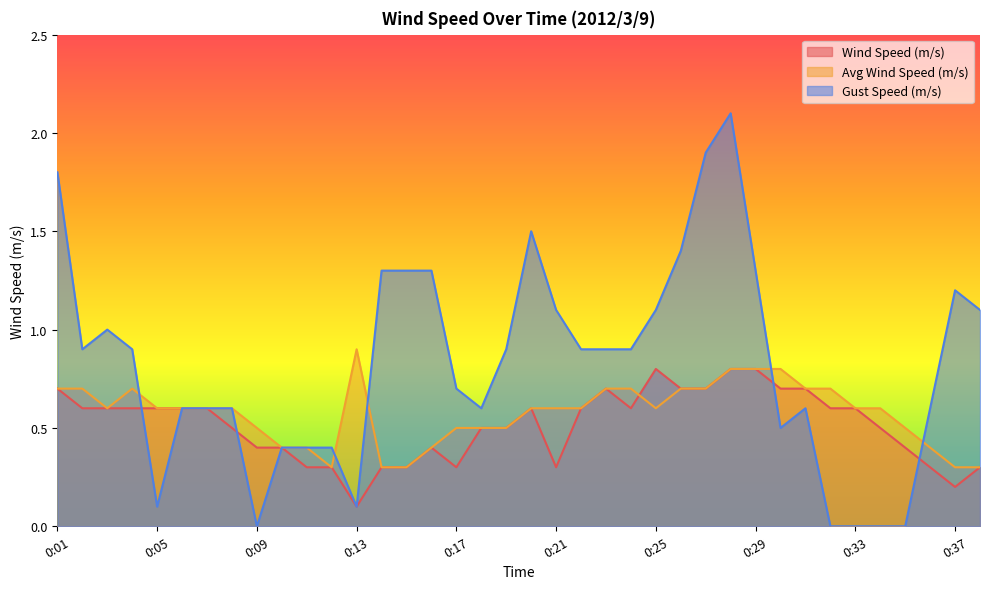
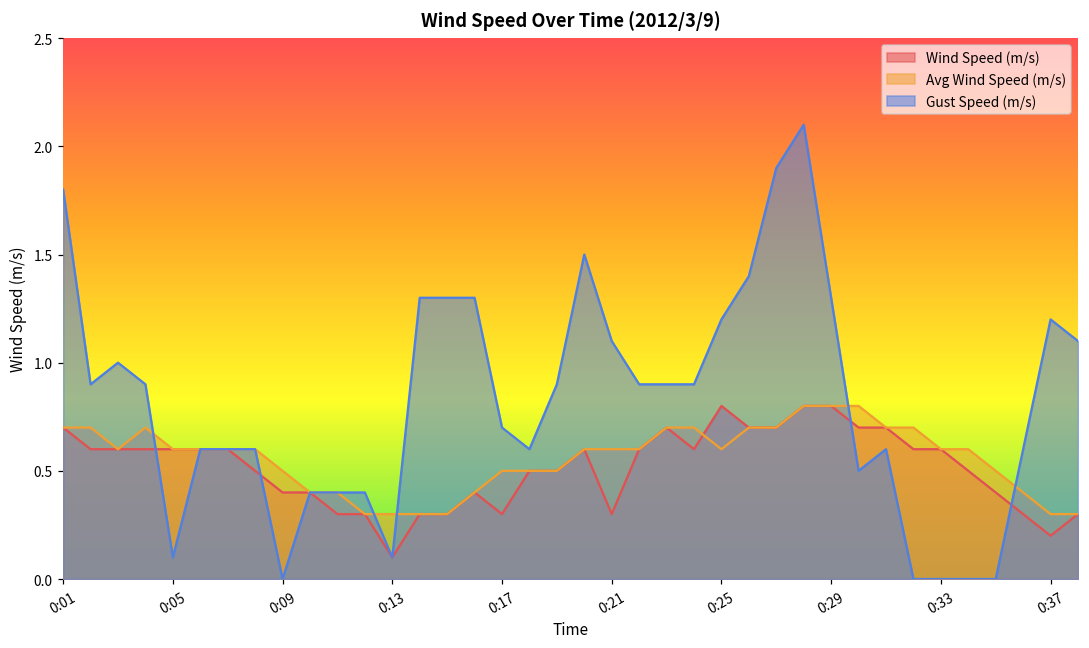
Avg Wind Speed (m/s), 0:13: 0.9 -> 0.3
Gust Speed (m/s), 0:25: 1.1 -> 1.2
